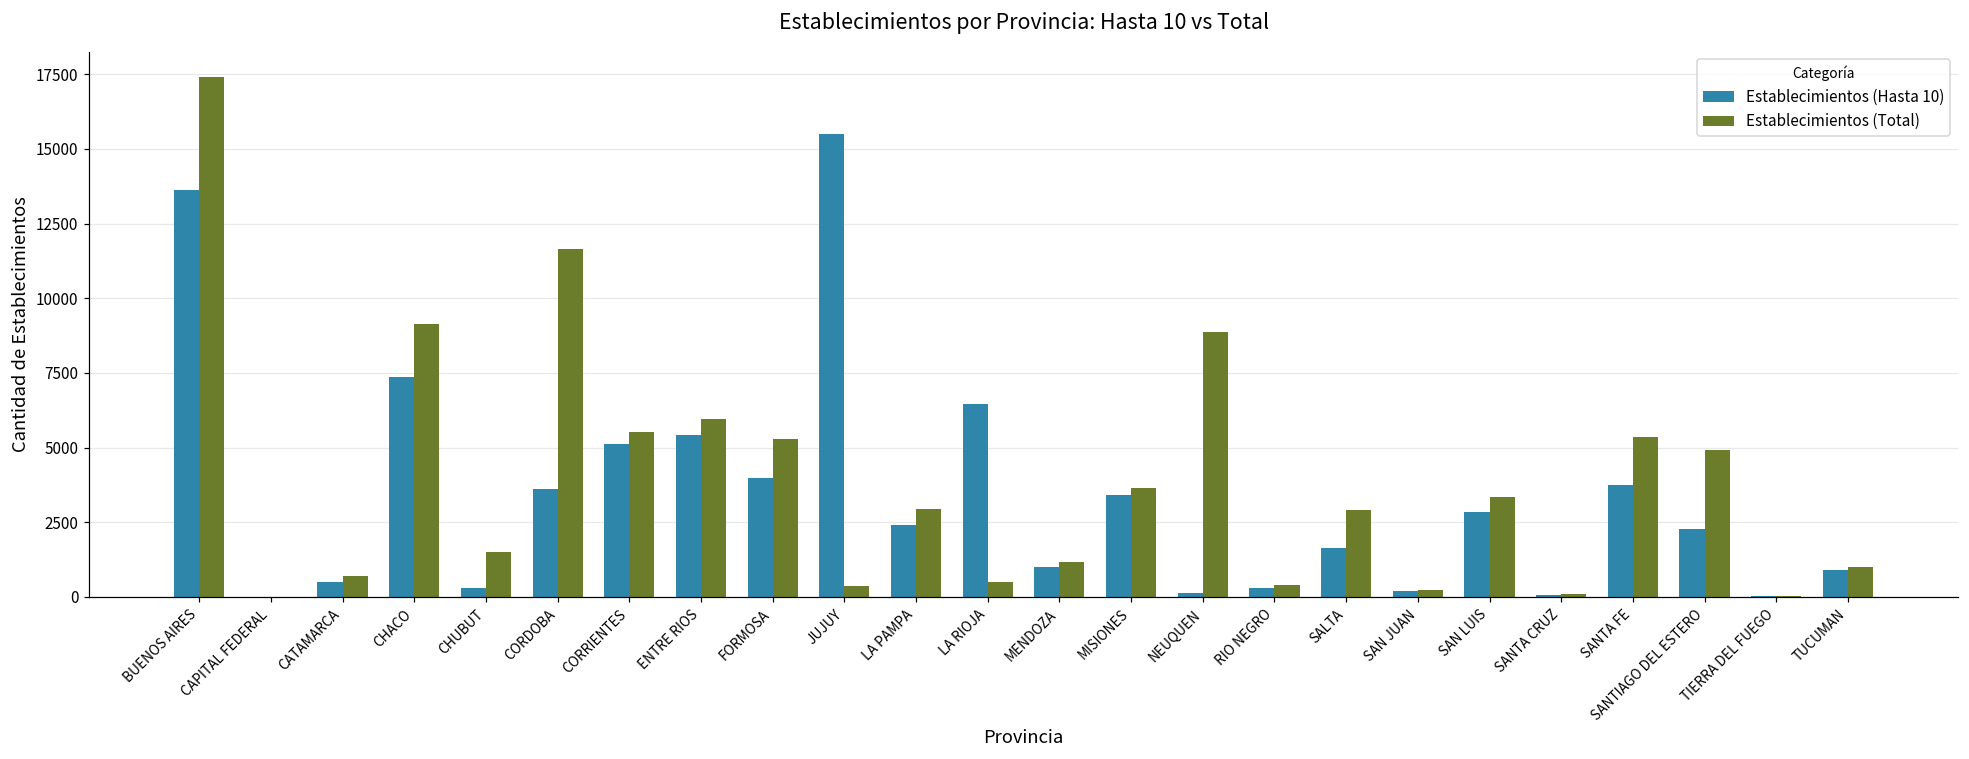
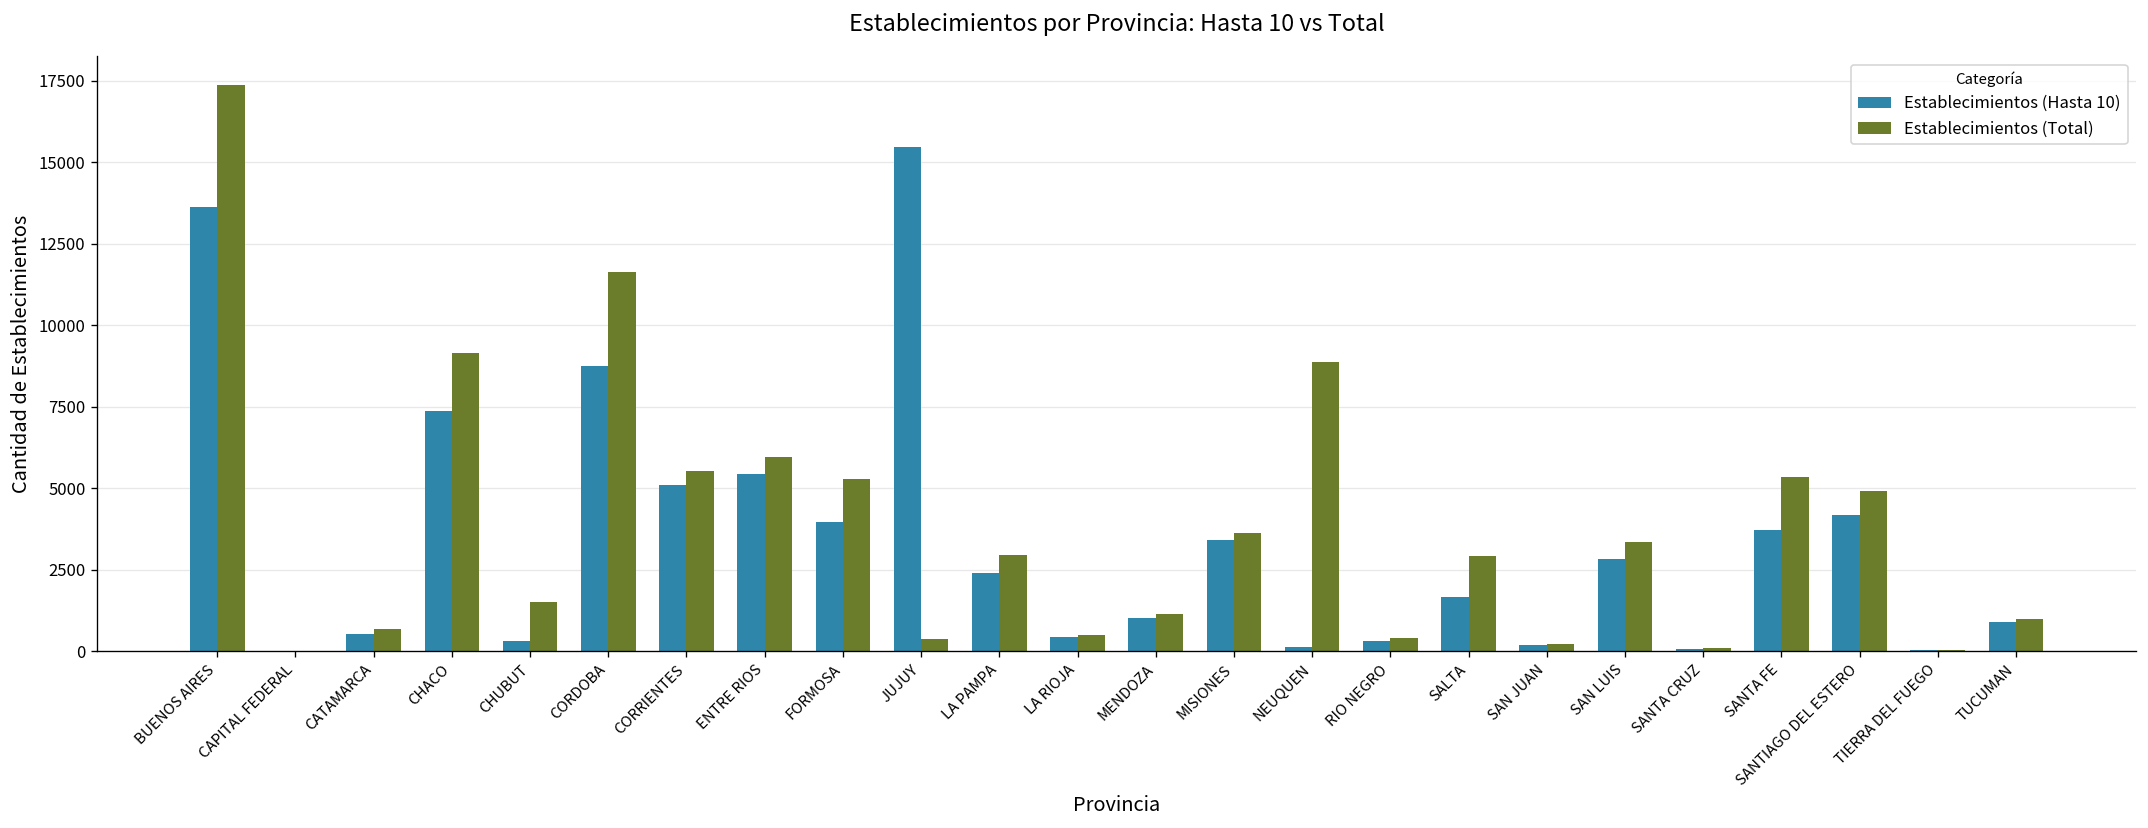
Establecimientos (Hasta 10), CORDOBA: 3600 -> 8800
Establecimientos (Hasta 10), LA RIOJA: 6400 -> 400
Establecimientos (Hasta 10), SANTIAGO DEL ESTERO: 2300 -> 4200
